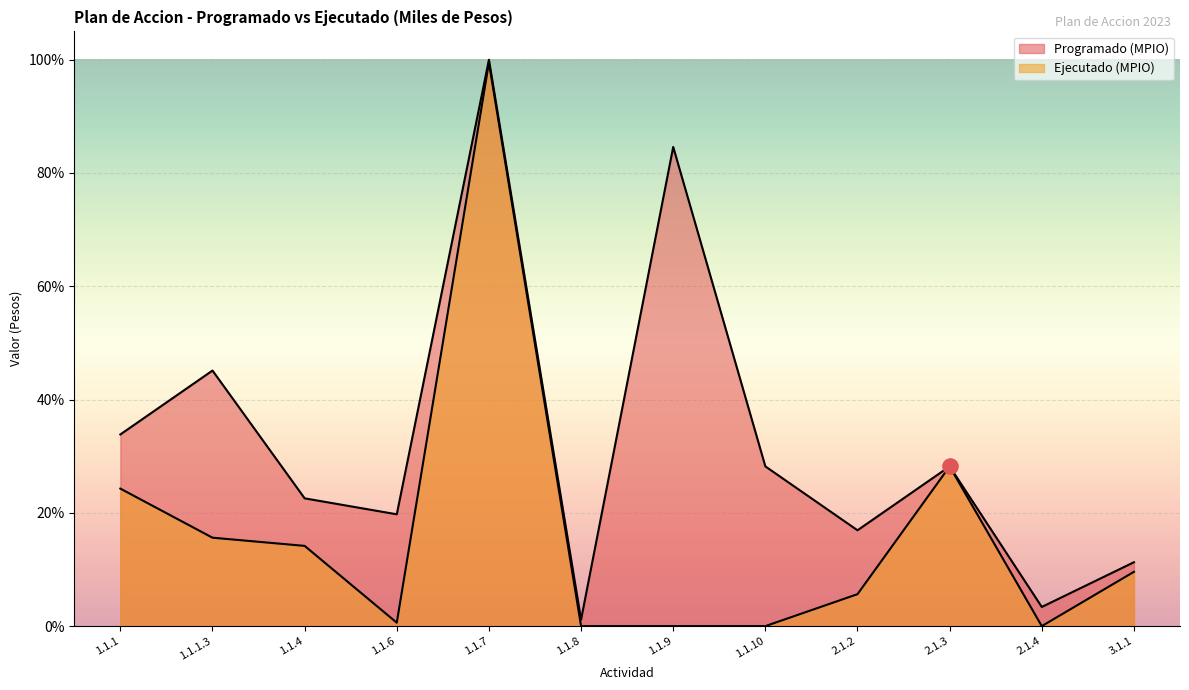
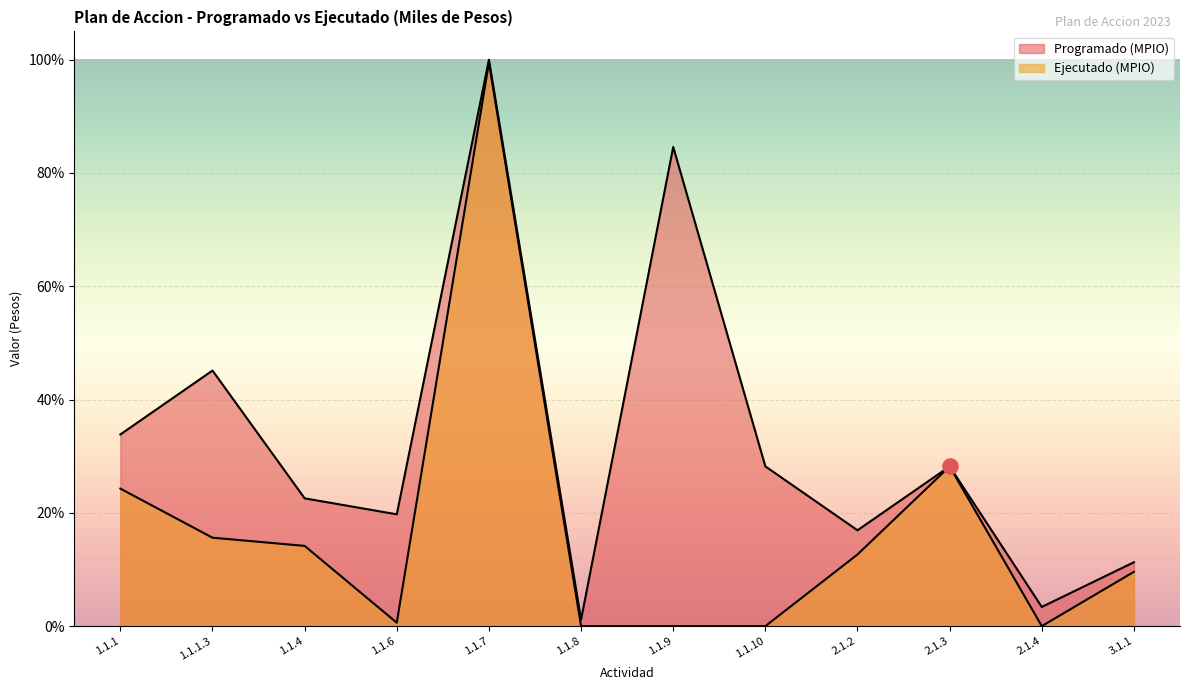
Ejecutado (MPIO), 2.1.2: 6% -> 13%
